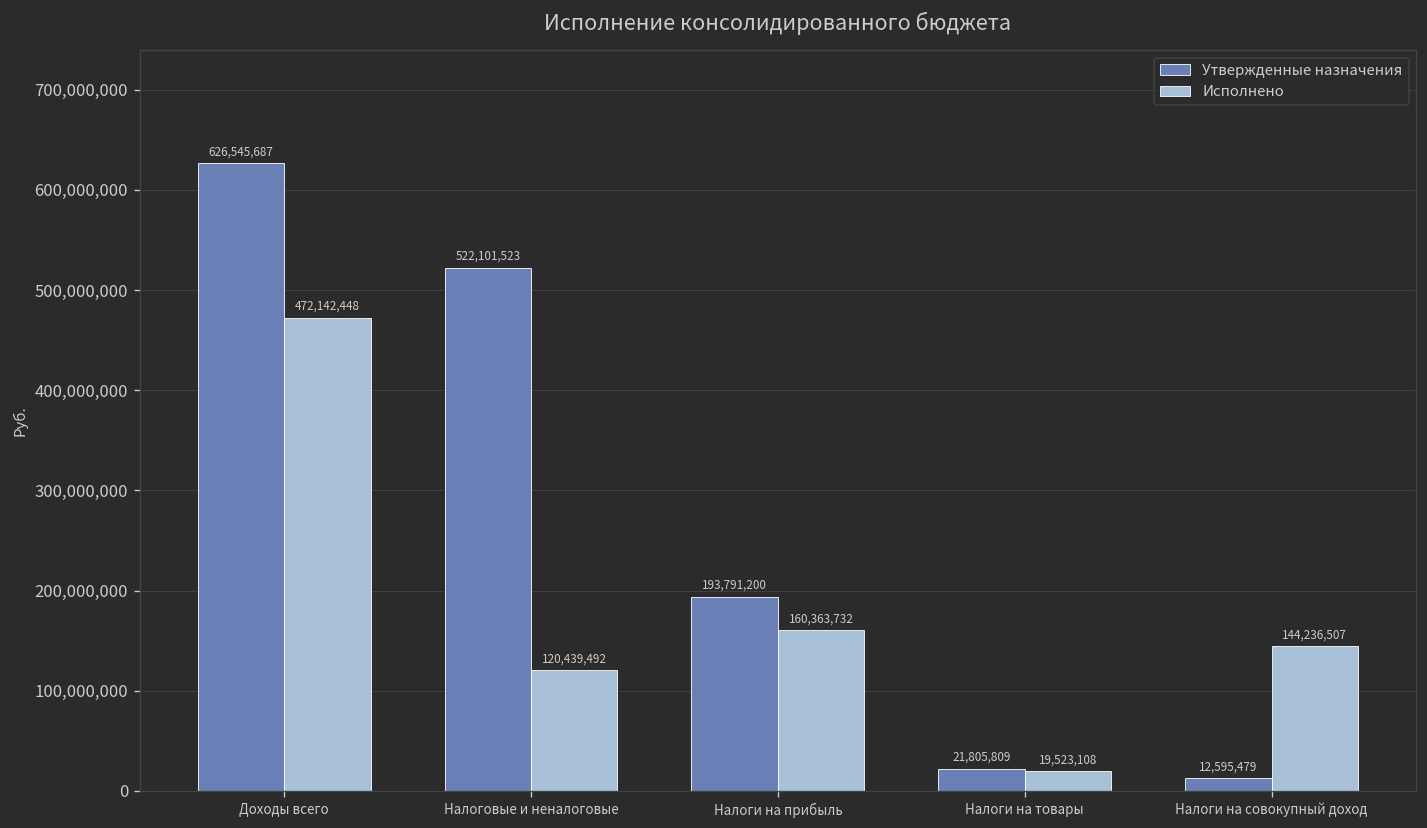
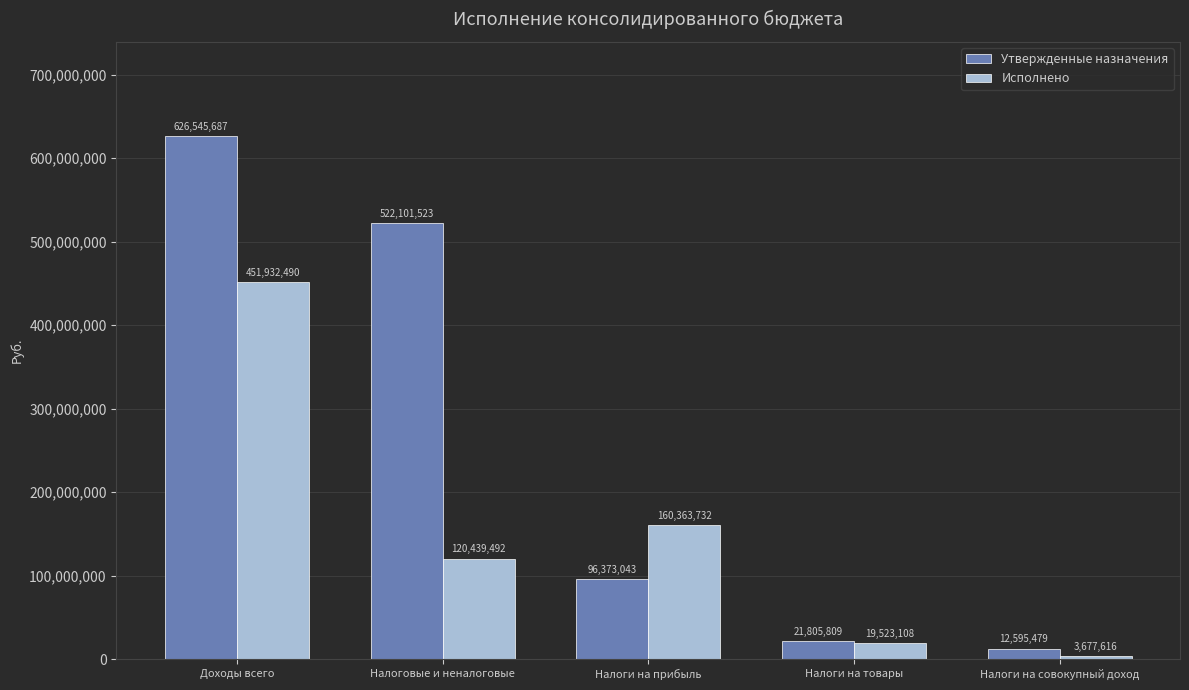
Исполнено, Доходы всего: 472,142,448 -> 451,932,490
Утвержденные назначения, Налоги на прибыль: 193,791,200 -> 96,373,043
Исполнено, Налоги на совокупный доход: 144,236,507 -> 3,677,616
